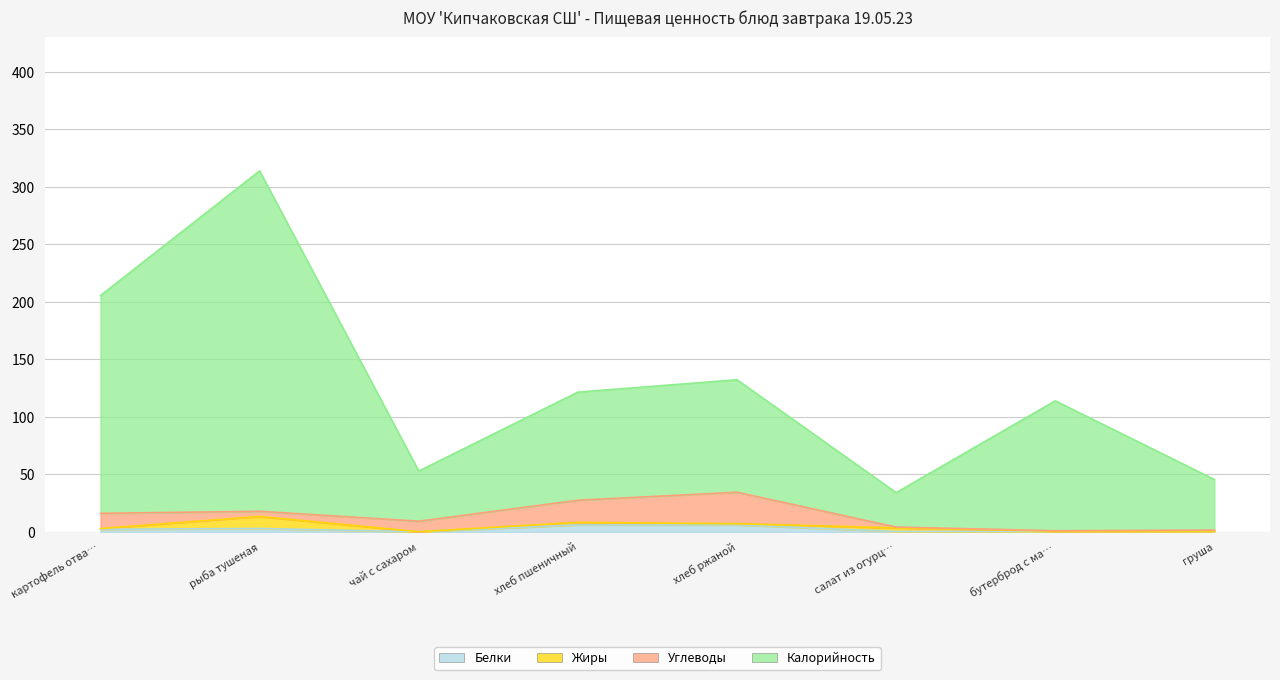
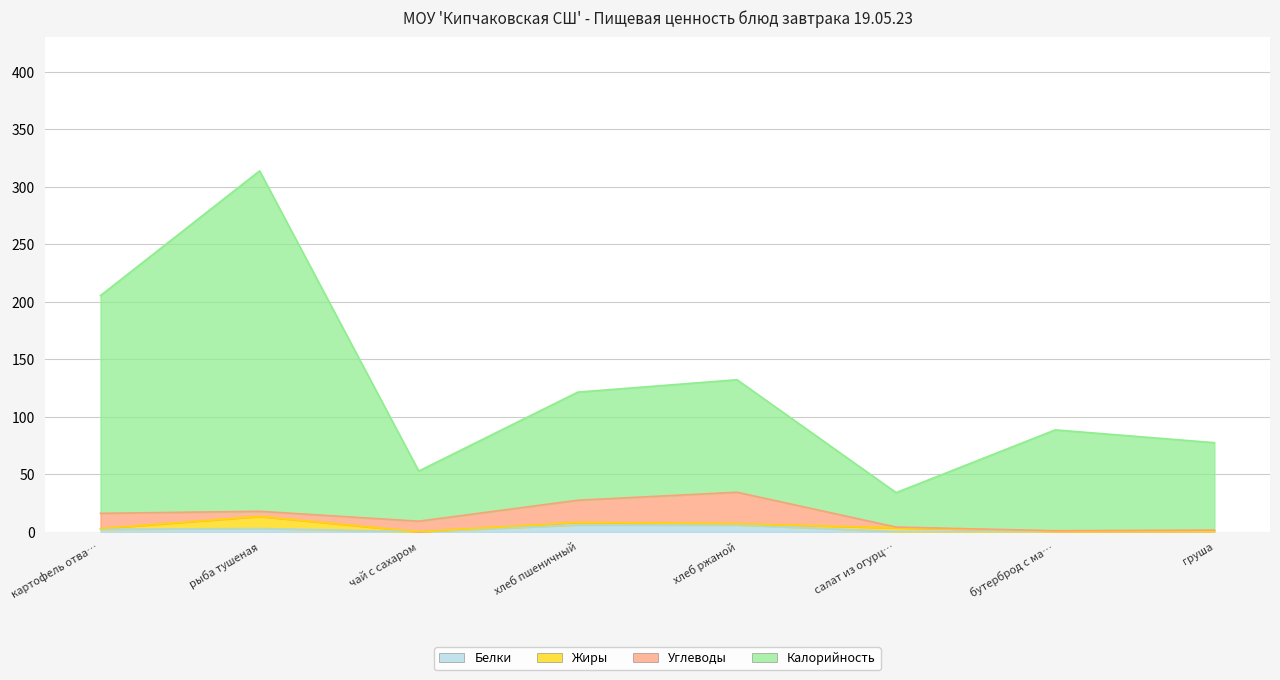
Калорийность, бутерброд с ма…: 113 -> 88
Калорийность, груша: 44 -> 76
